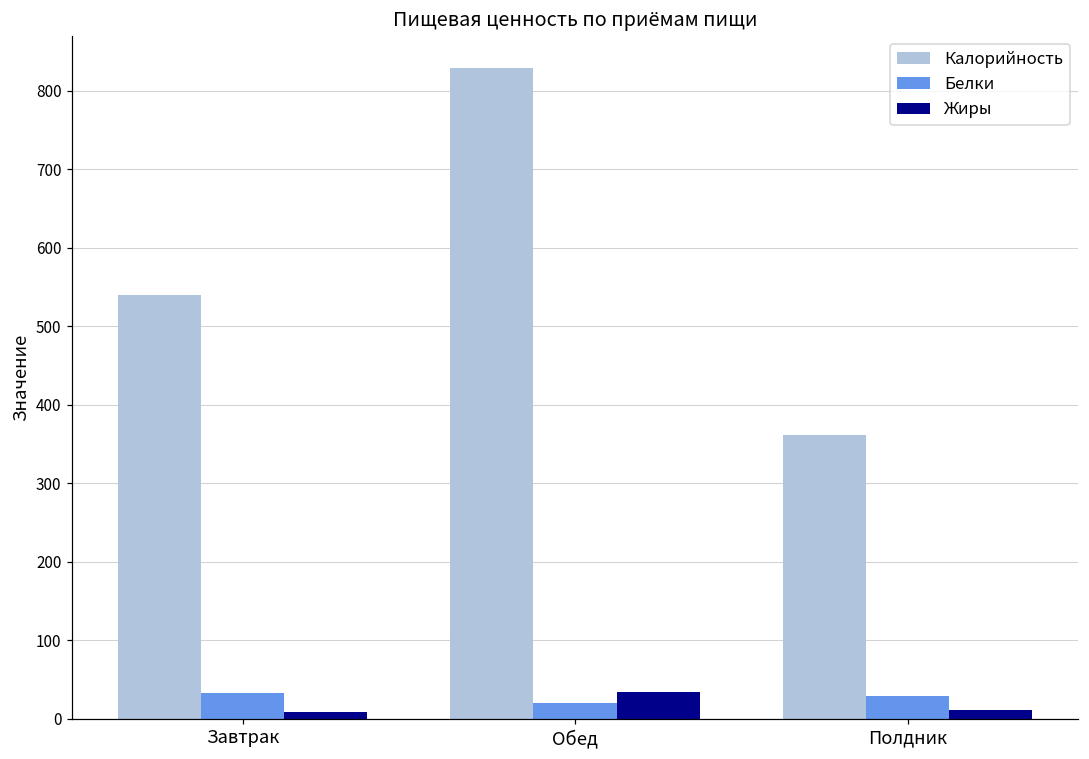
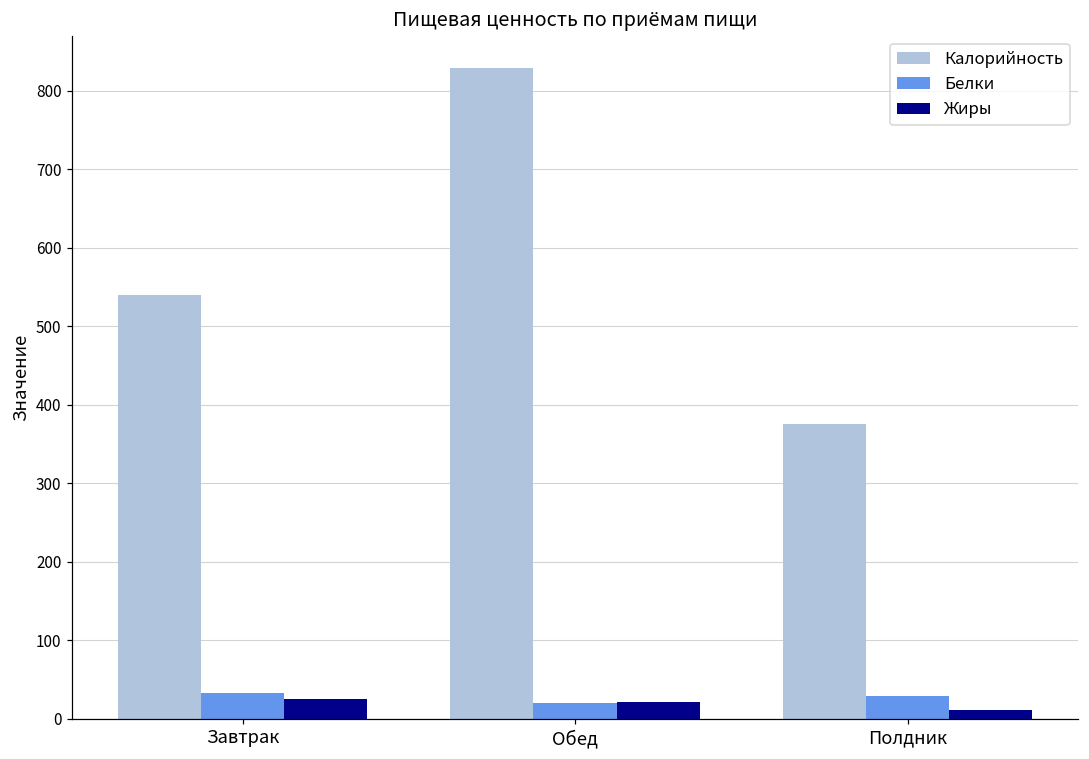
Жиры, Завтрак: 10 -> 20
Жиры, Обед: 30 -> 20
Калорийность, Полдник: 360 -> 370
